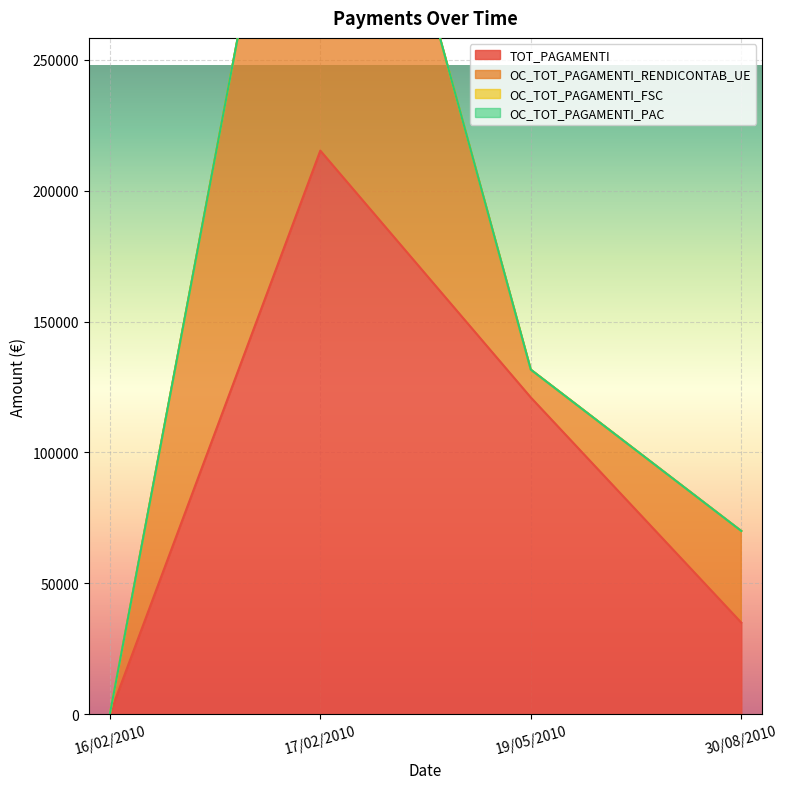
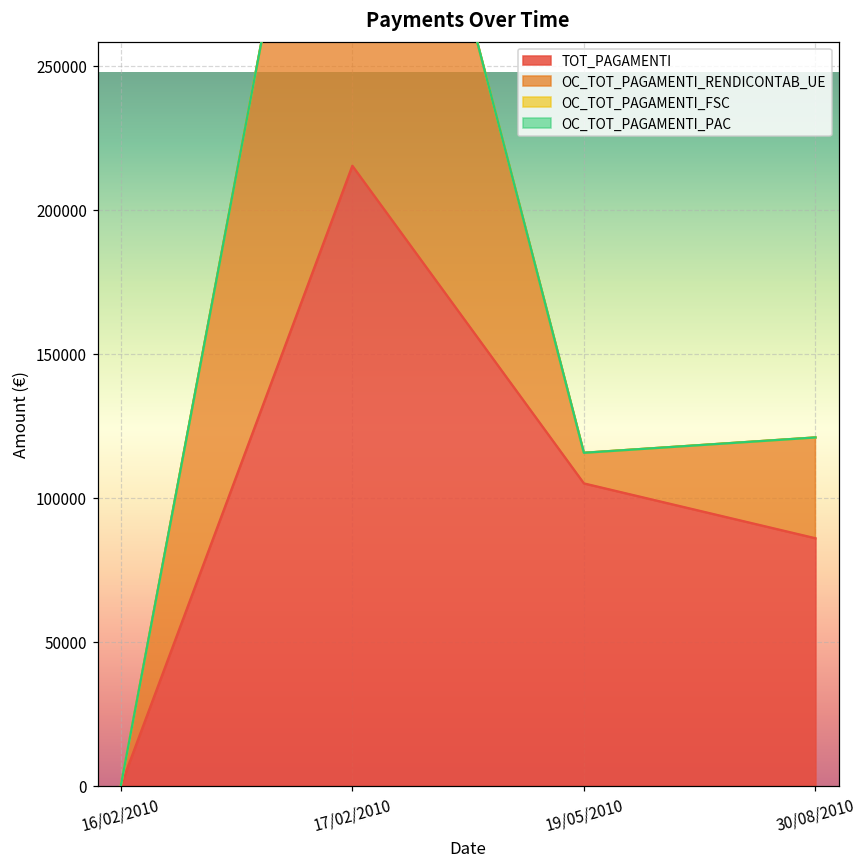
TOT_PAGAMENTI, 19/05/2010: 121000 -> 105000
TOT_PAGAMENTI, 30/08/2010: 35000 -> 86000
